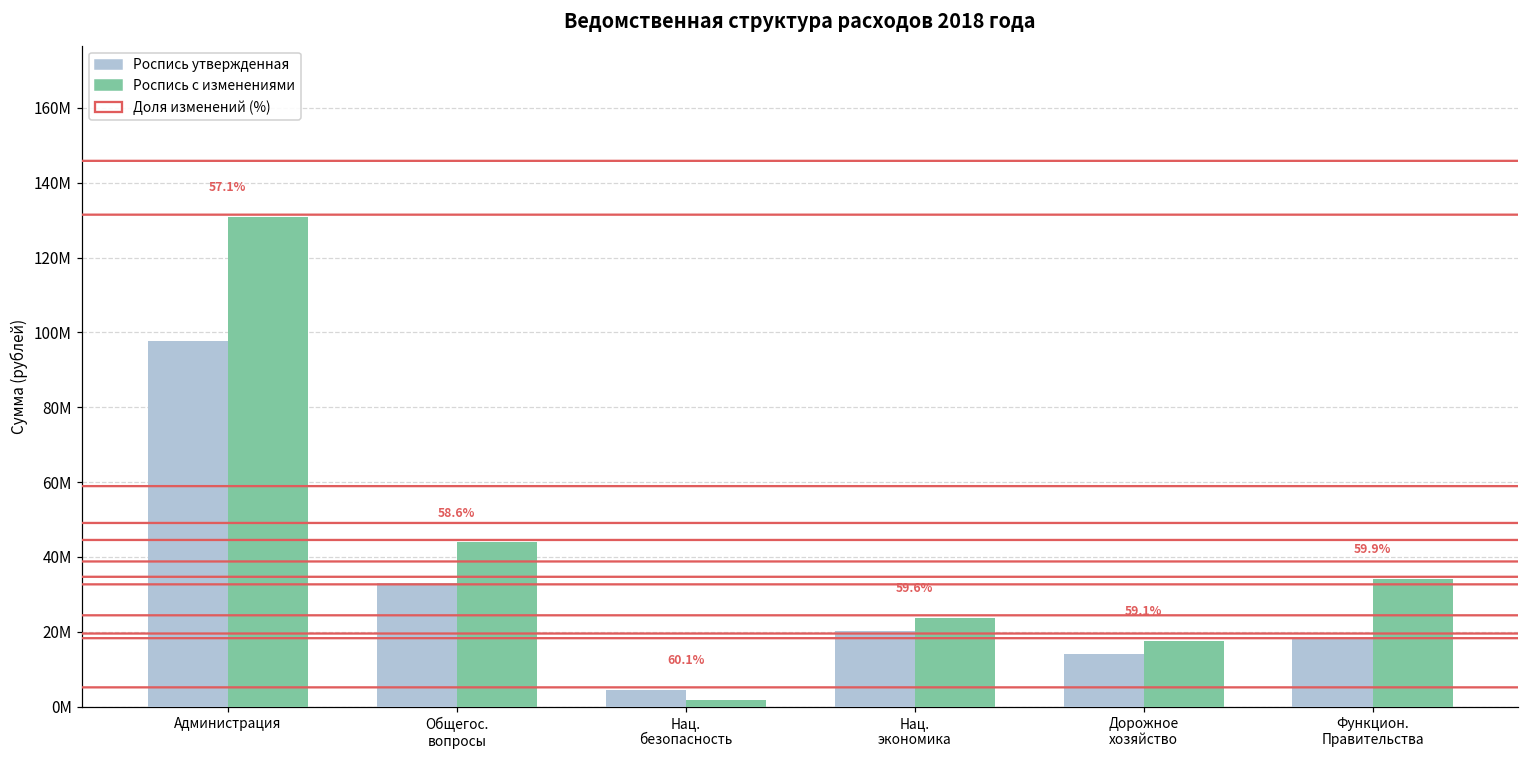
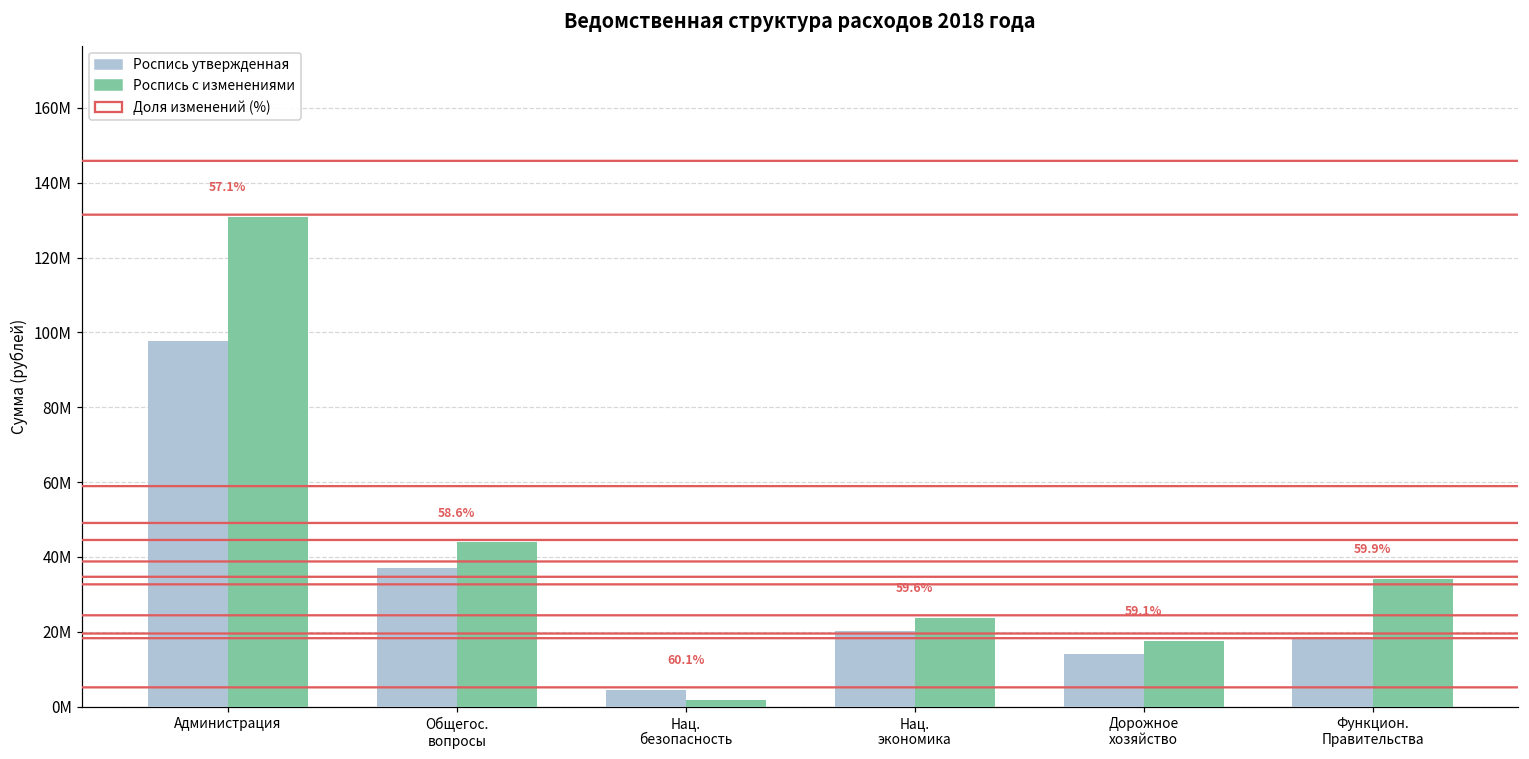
Роспись утвержденная, Общегос. вопросы: 33000000 -> 37000000
